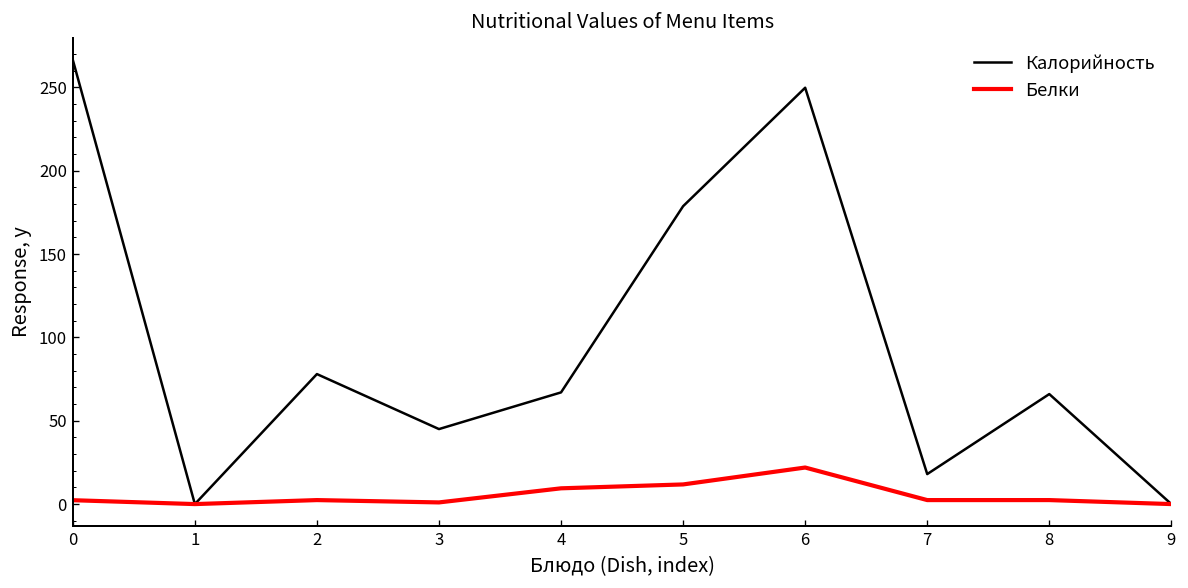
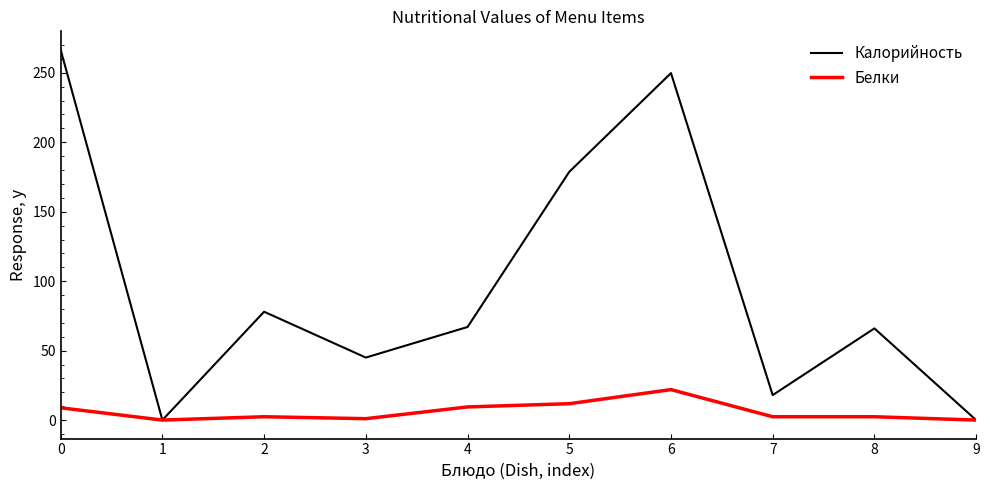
Белки, 0: 2 -> 9
